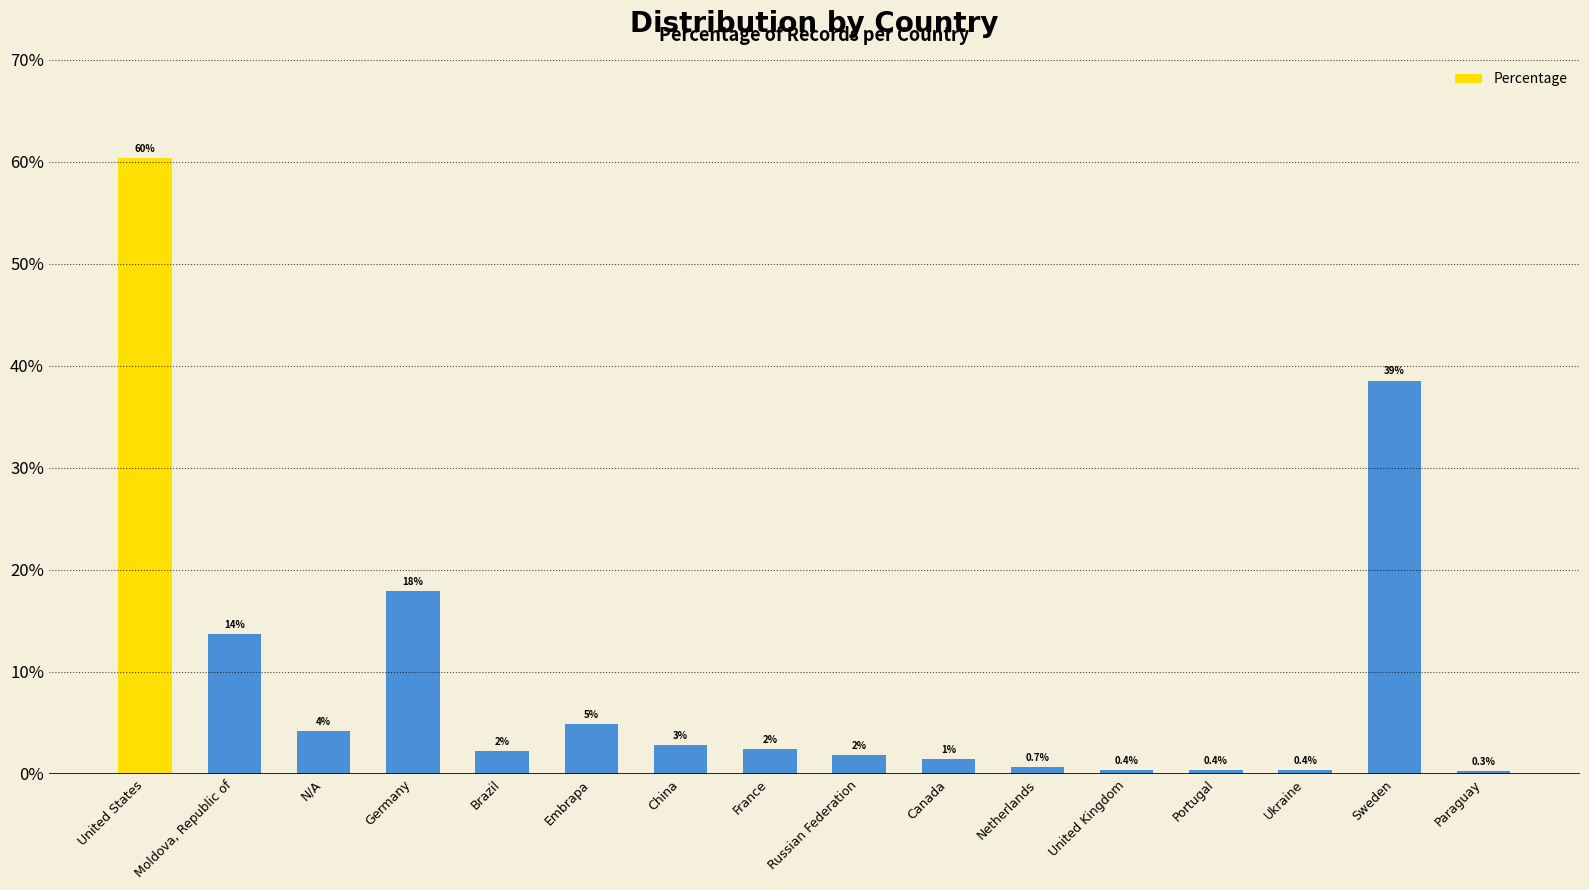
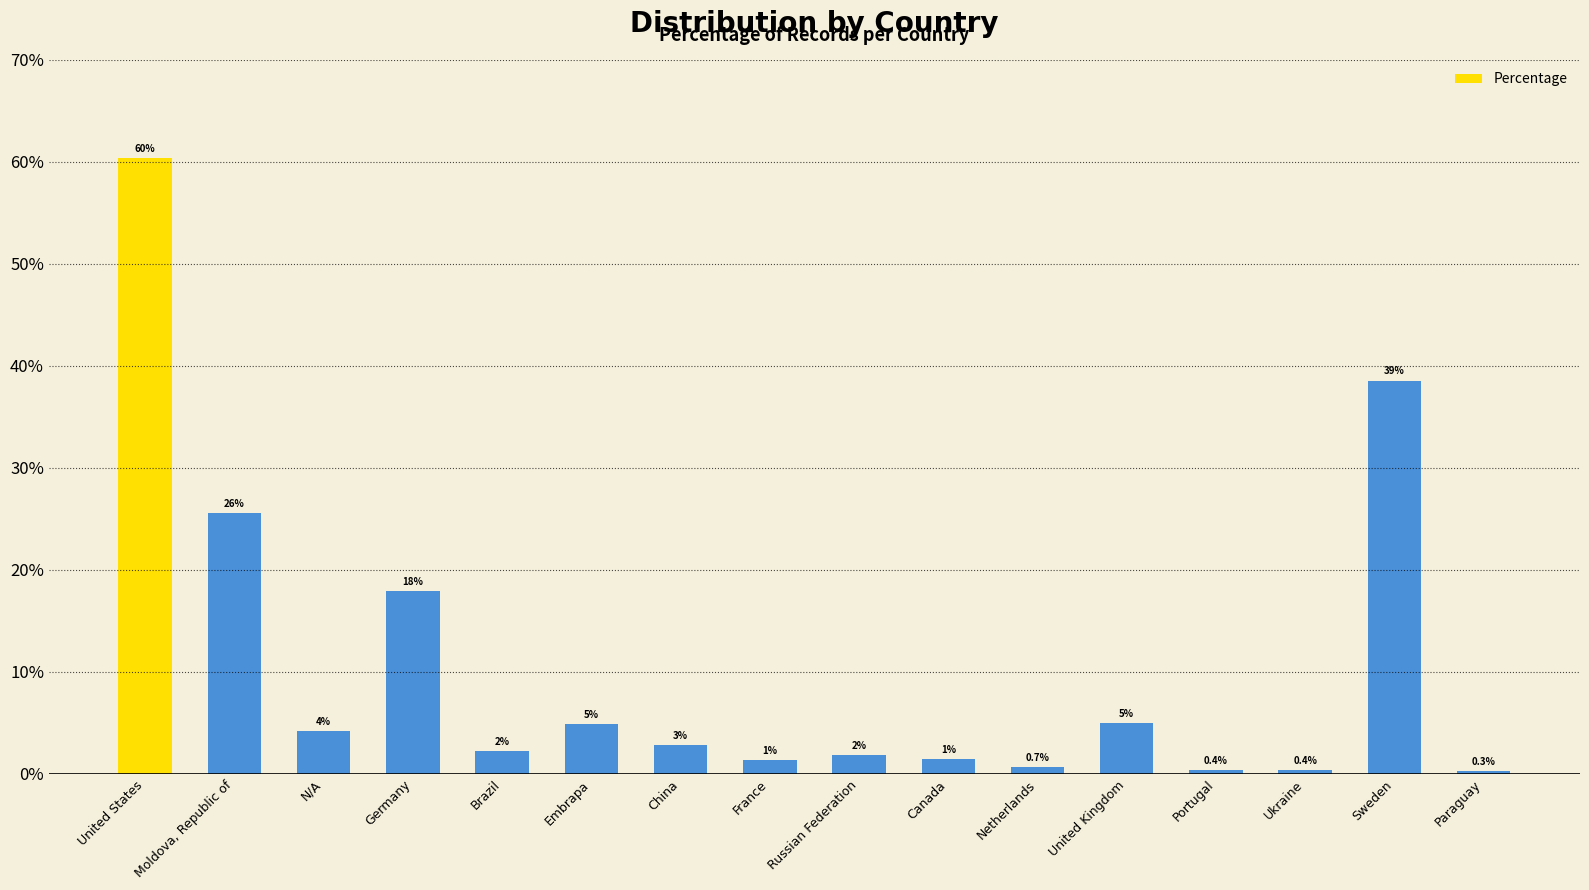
Moldova, Republic of: 14% -> 26%
France: 2% -> 1%
United Kingdom: 0.4% -> 5%
